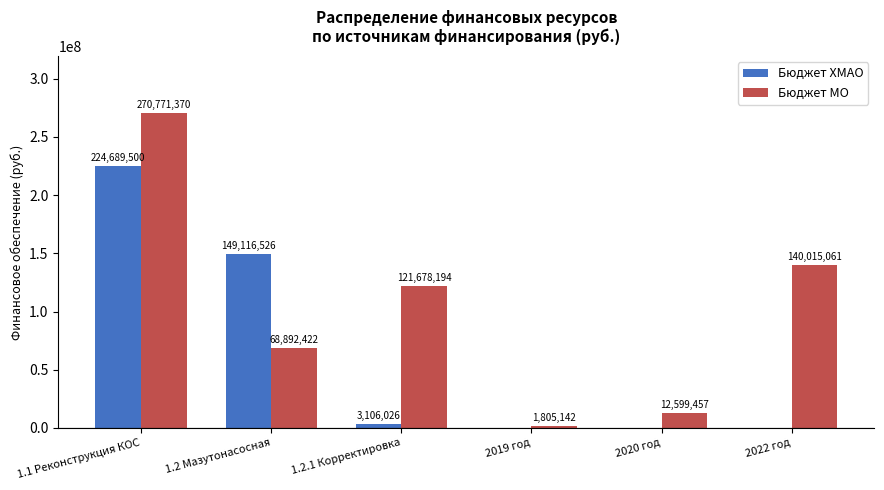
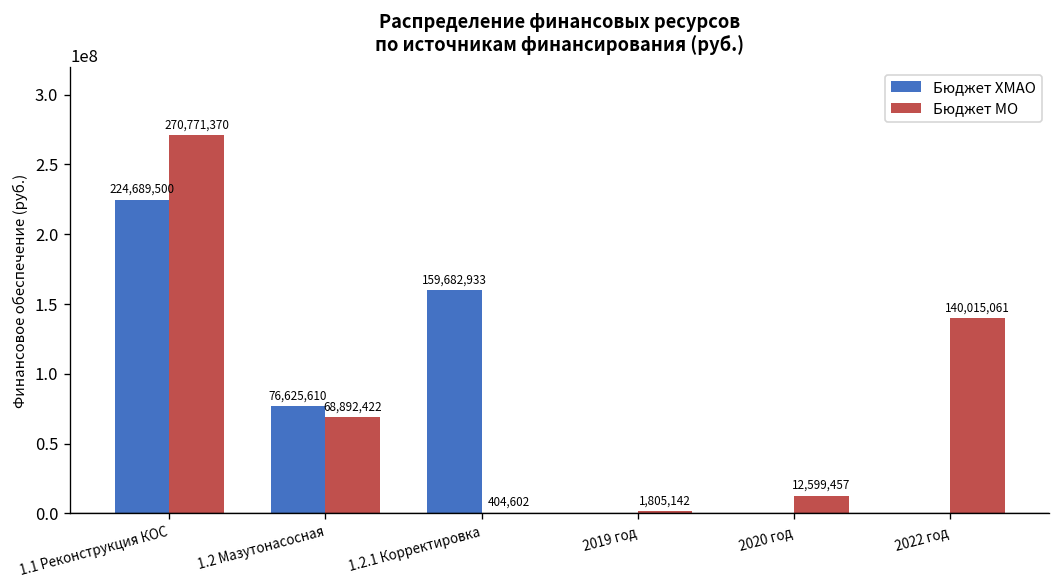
Бюджет ХМАО, 1.2 Мазутонасосная: 149,116,526 -> 76,625,610
Бюджет ХМАО, 1.2.1 Корректировка: 3,106,026 -> 159,682,933
Бюджет МО, 1.2.1 Корректировка: 121,678,194 -> 404,602
